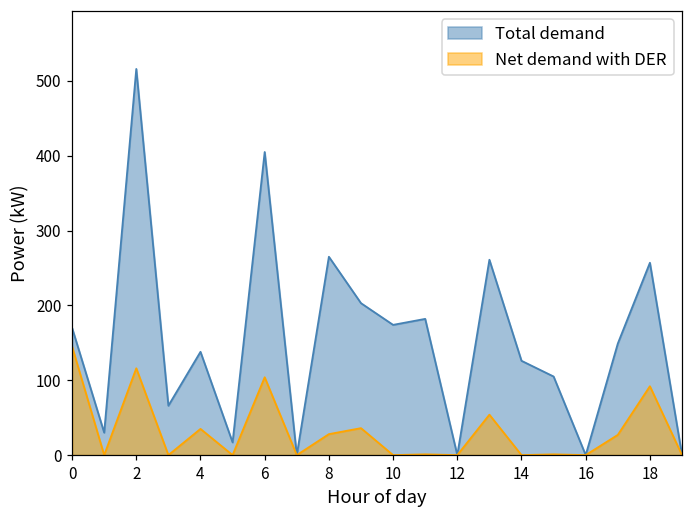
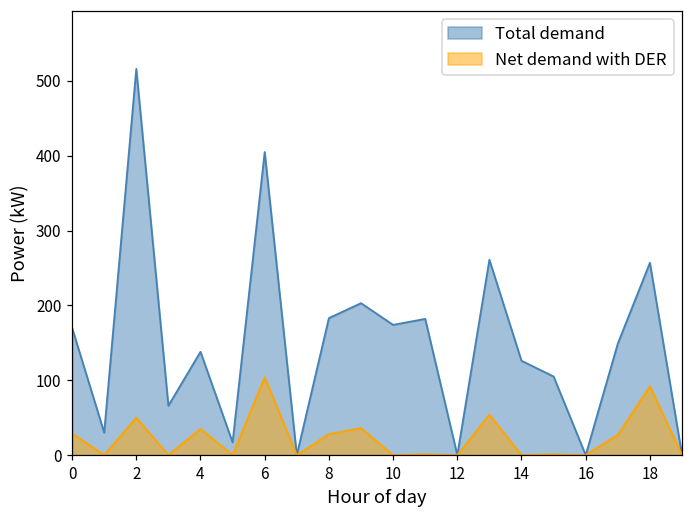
Net demand with DER, 0: 150 -> 30
Net demand with DER, 2: 120 -> 50
Total demand, 8: 270 -> 180
